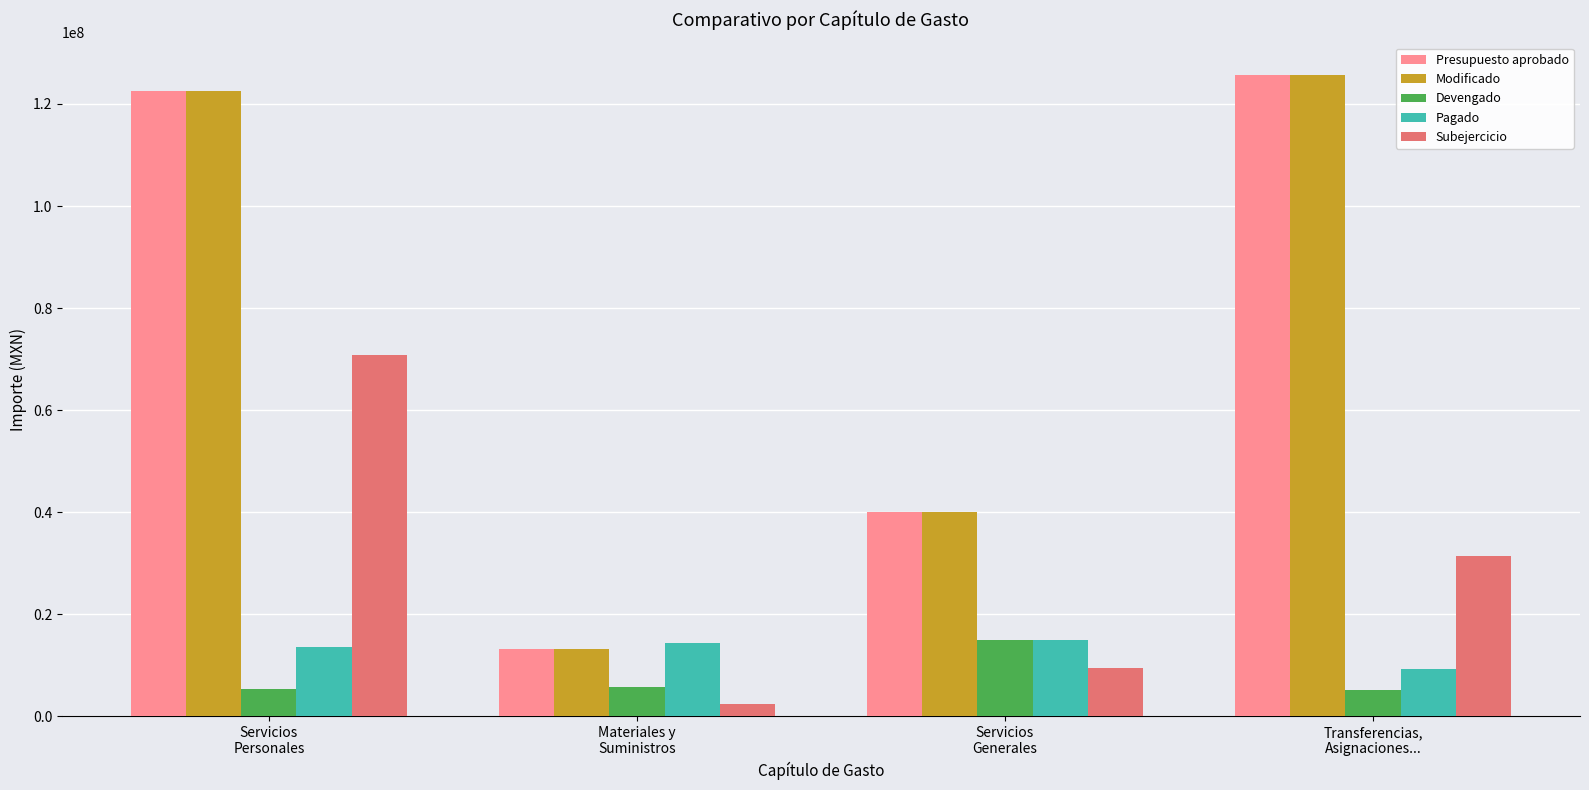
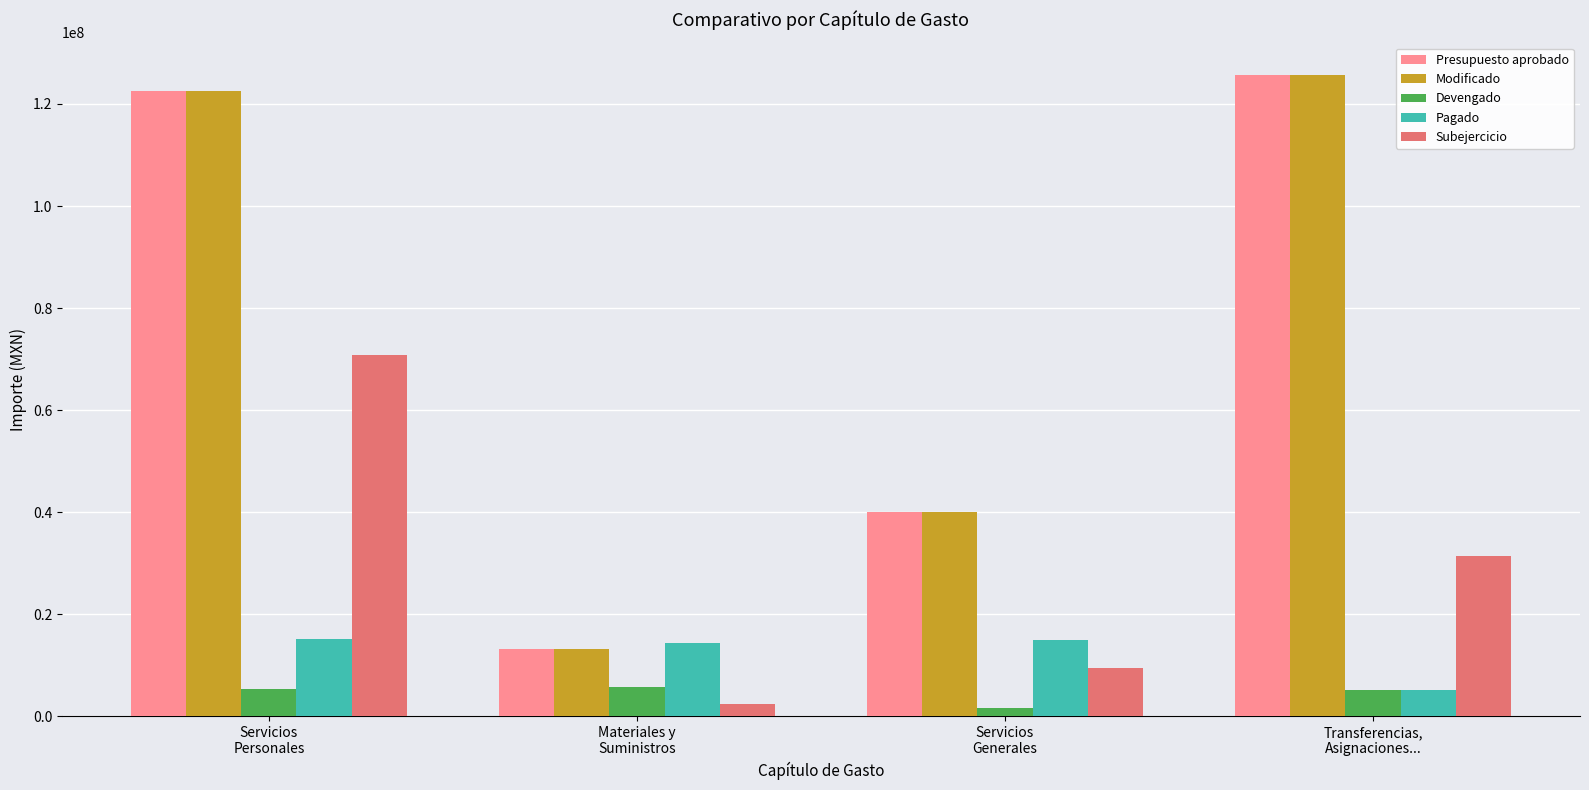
Pagado, Servicios Personales: 13000000 -> 15000000
Devengado, Servicios Generales: 15000000 -> 2000000
Pagado, Transferencias, Asignaciones...: 9000000 -> 5000000
